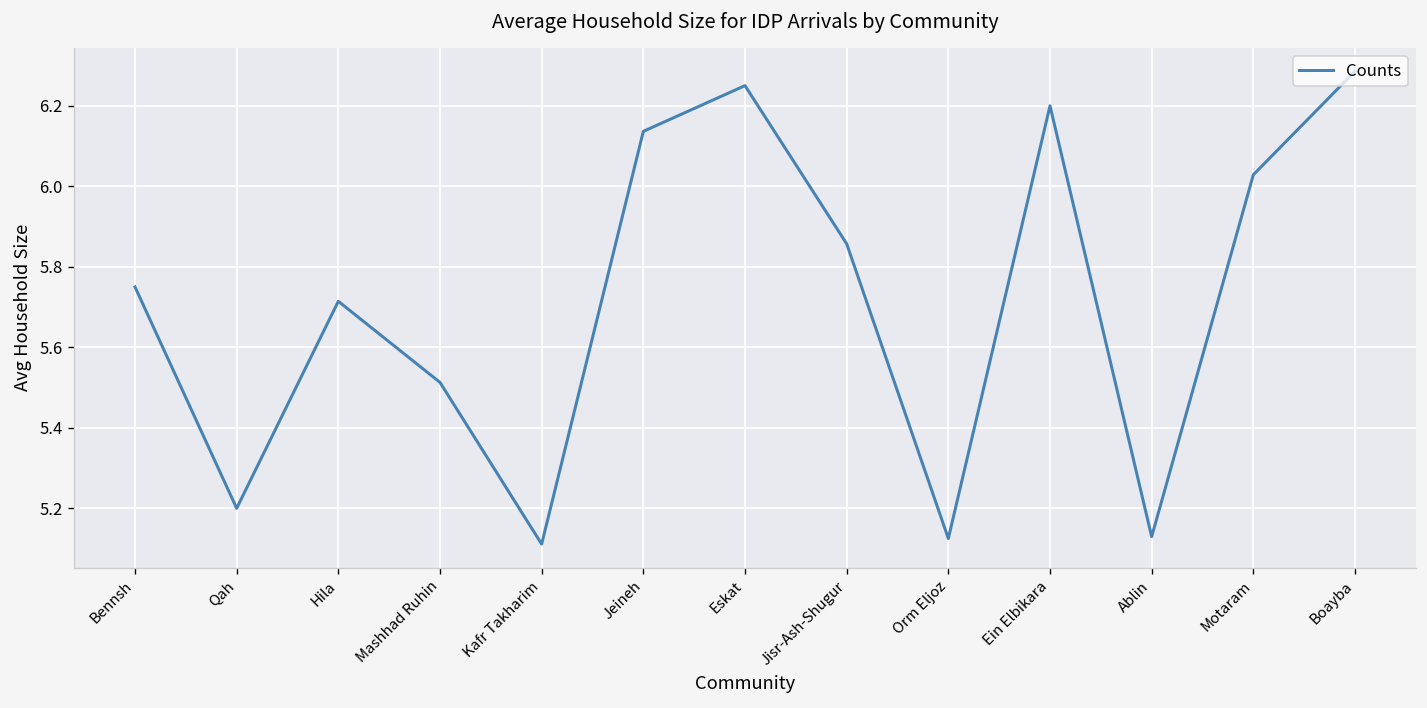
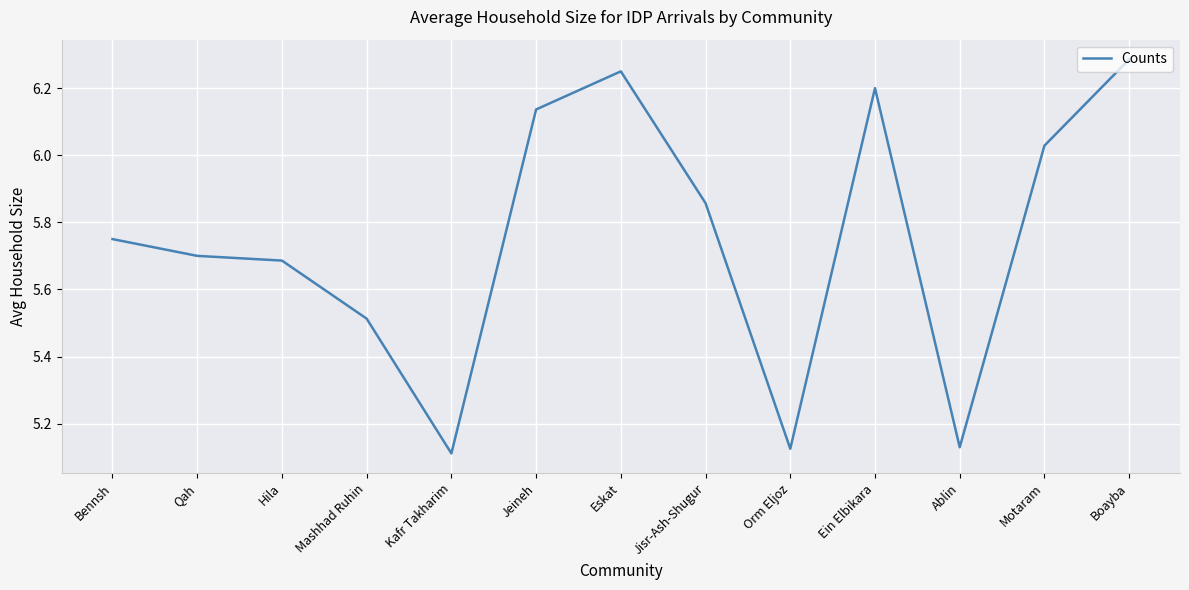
Qah: 5.2 -> 5.7
Hila: 5.71 -> 5.69
